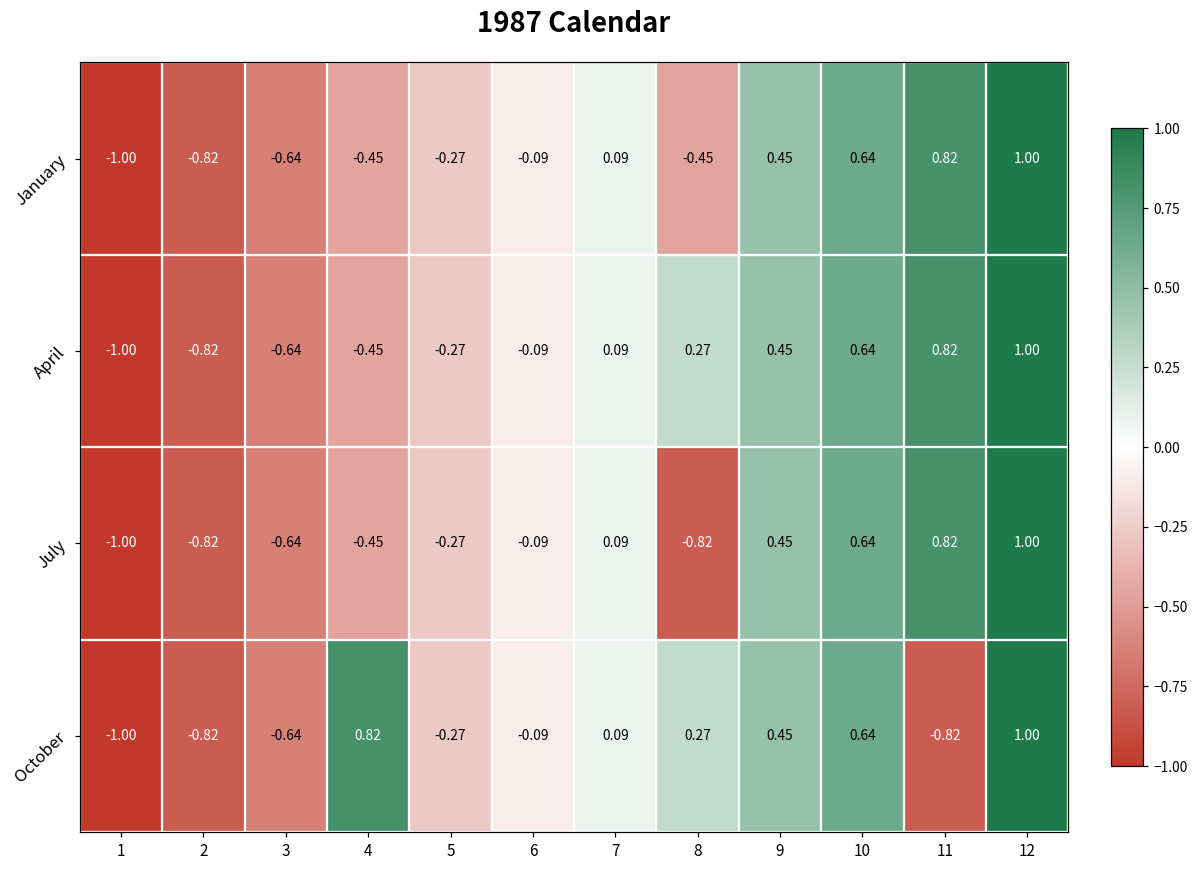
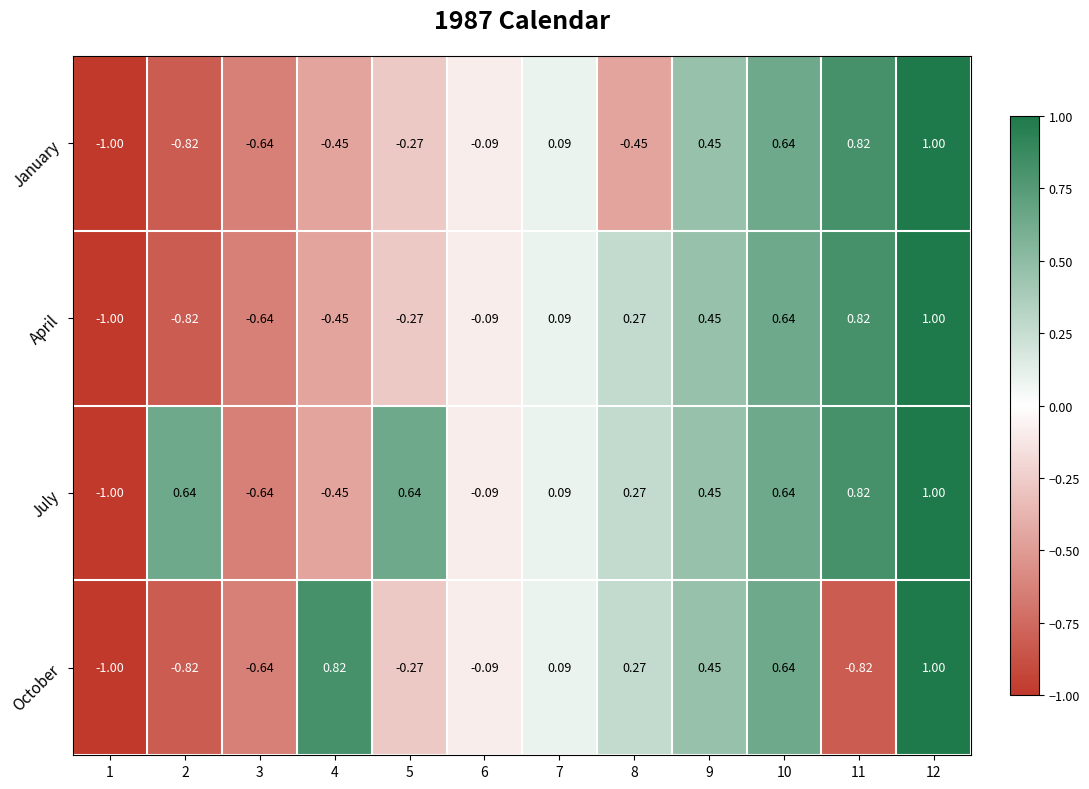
July, 2: -0.82 -> 0.64
July, 5: -0.27 -> 0.64
July, 8: -0.82 -> 0.27
